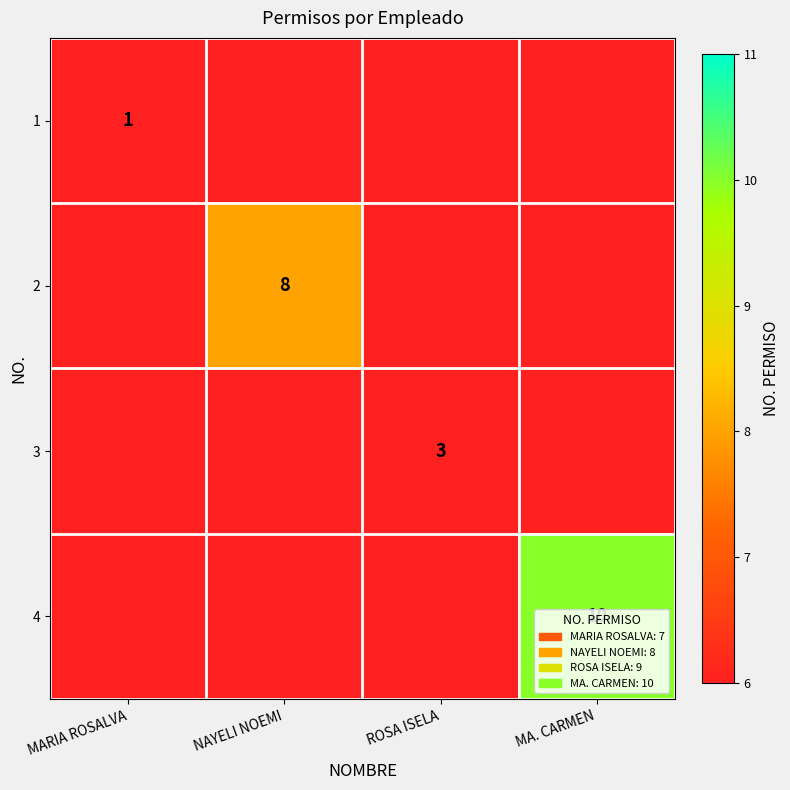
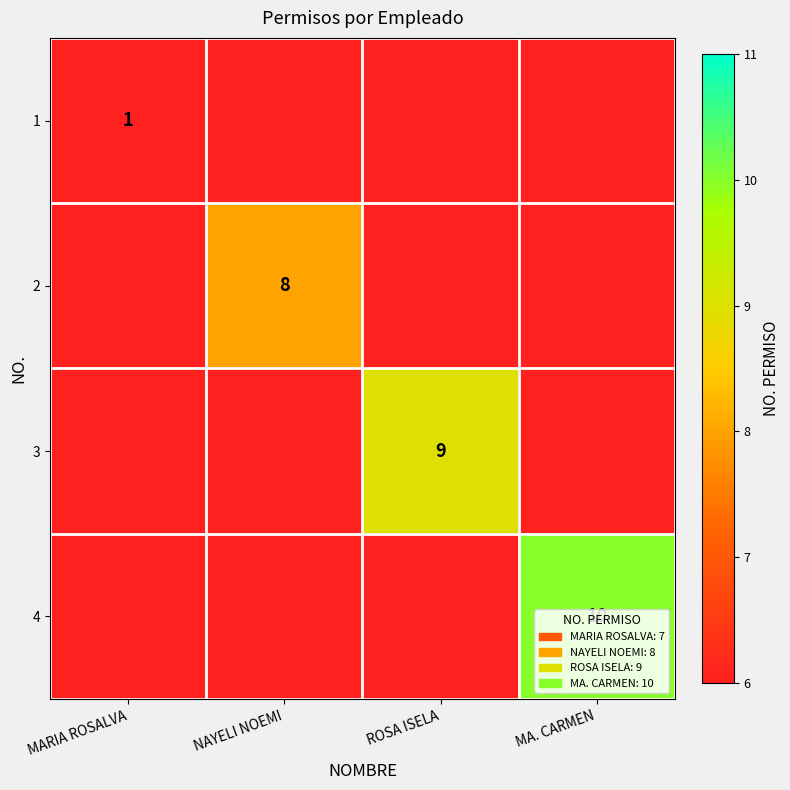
3, ROSA ISELA: 3 -> 9
